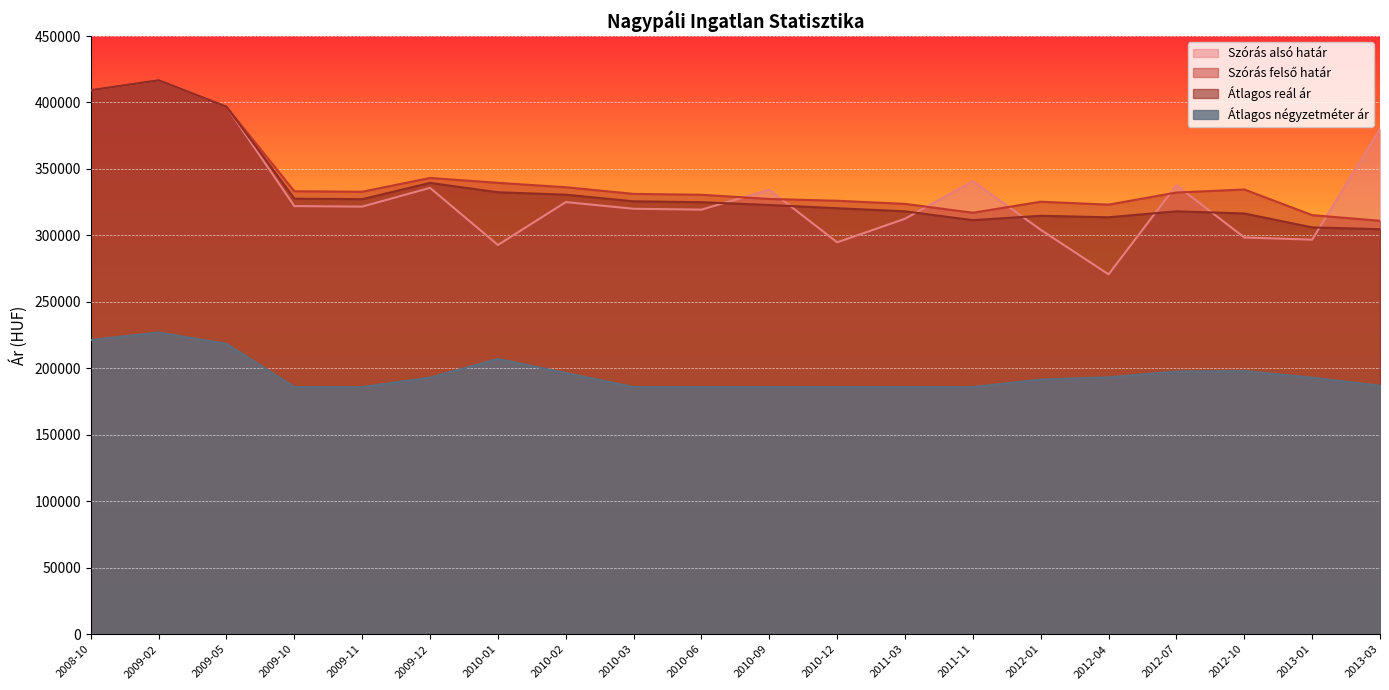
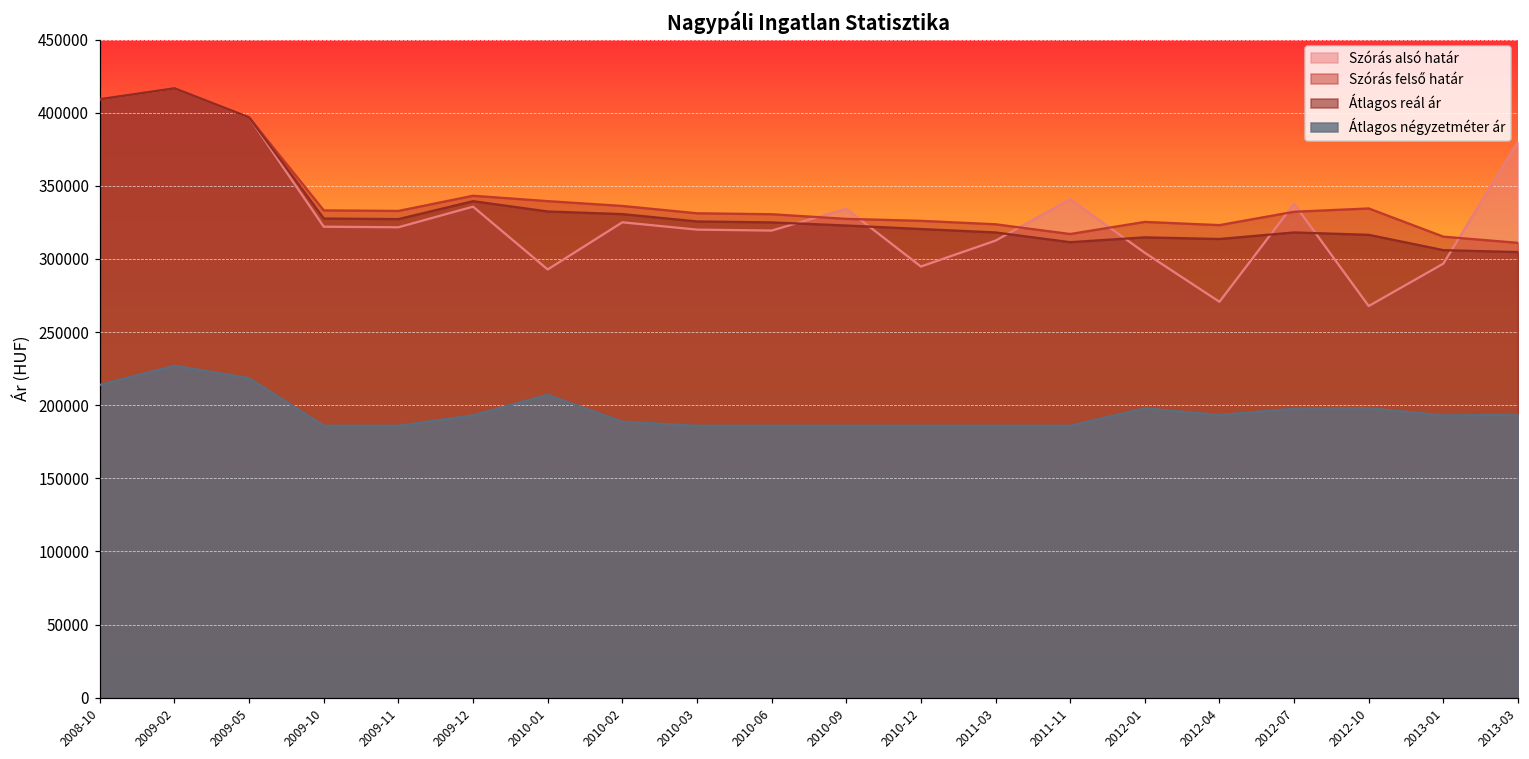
Átlagos négyzetméter ár, 2008-10: 221000 -> 214000
Átlagos négyzetméter ár, 2010-02: 197000 -> 189000
Átlagos négyzetméter ár, 2012-01: 192000 -> 198000
Szórás alsó határ, 2012-10: 298000 -> 268000
Átlagos négyzetméter ár, 2013-03: 187000 -> 193000
